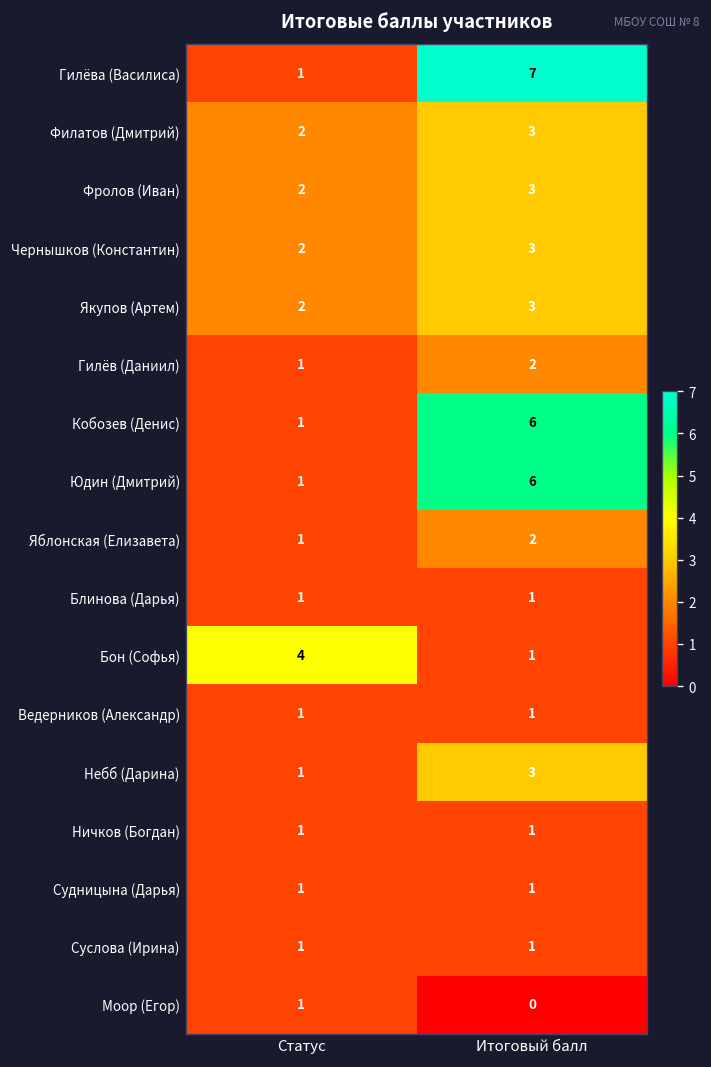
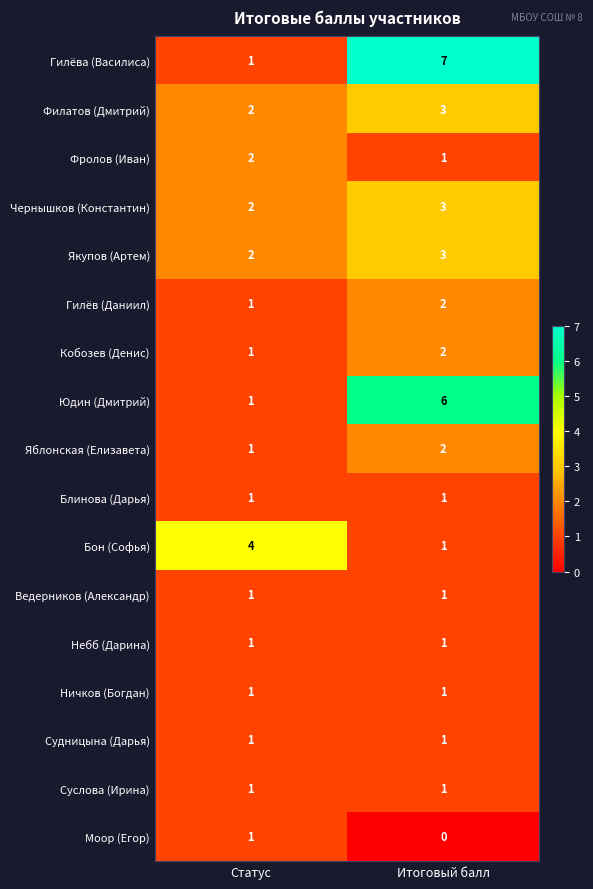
Фролов (Иван), Итоговый балл: 3 -> 1
Кобозев (Денис), Итоговый балл: 6 -> 2
Небб (Дарина), Итоговый балл: 3 -> 1
